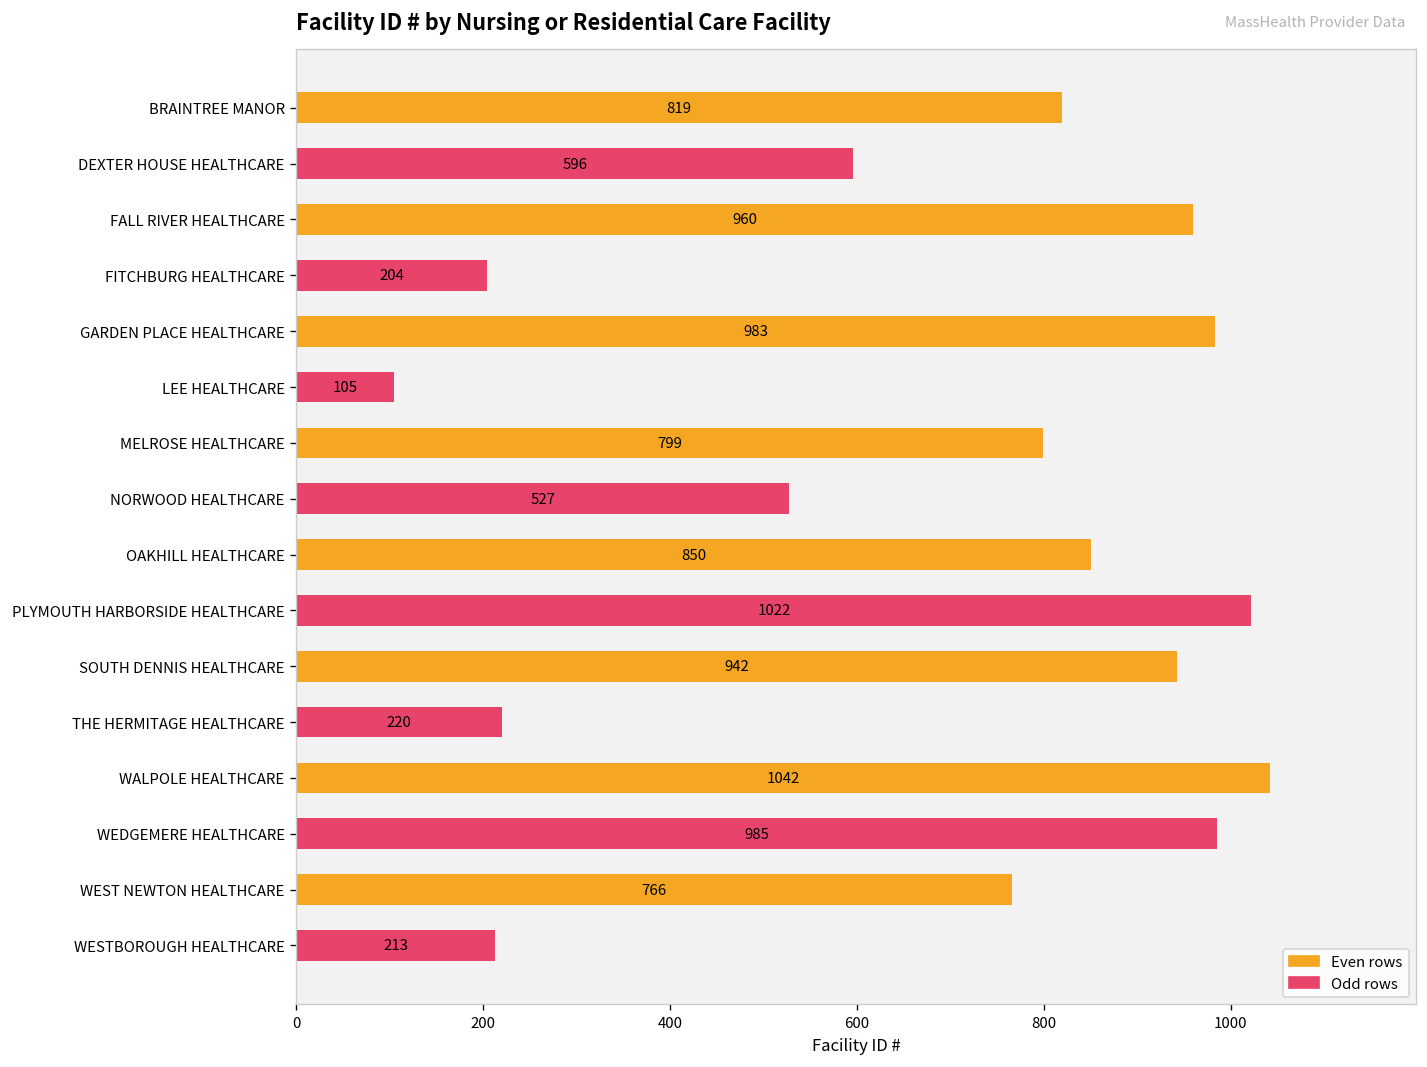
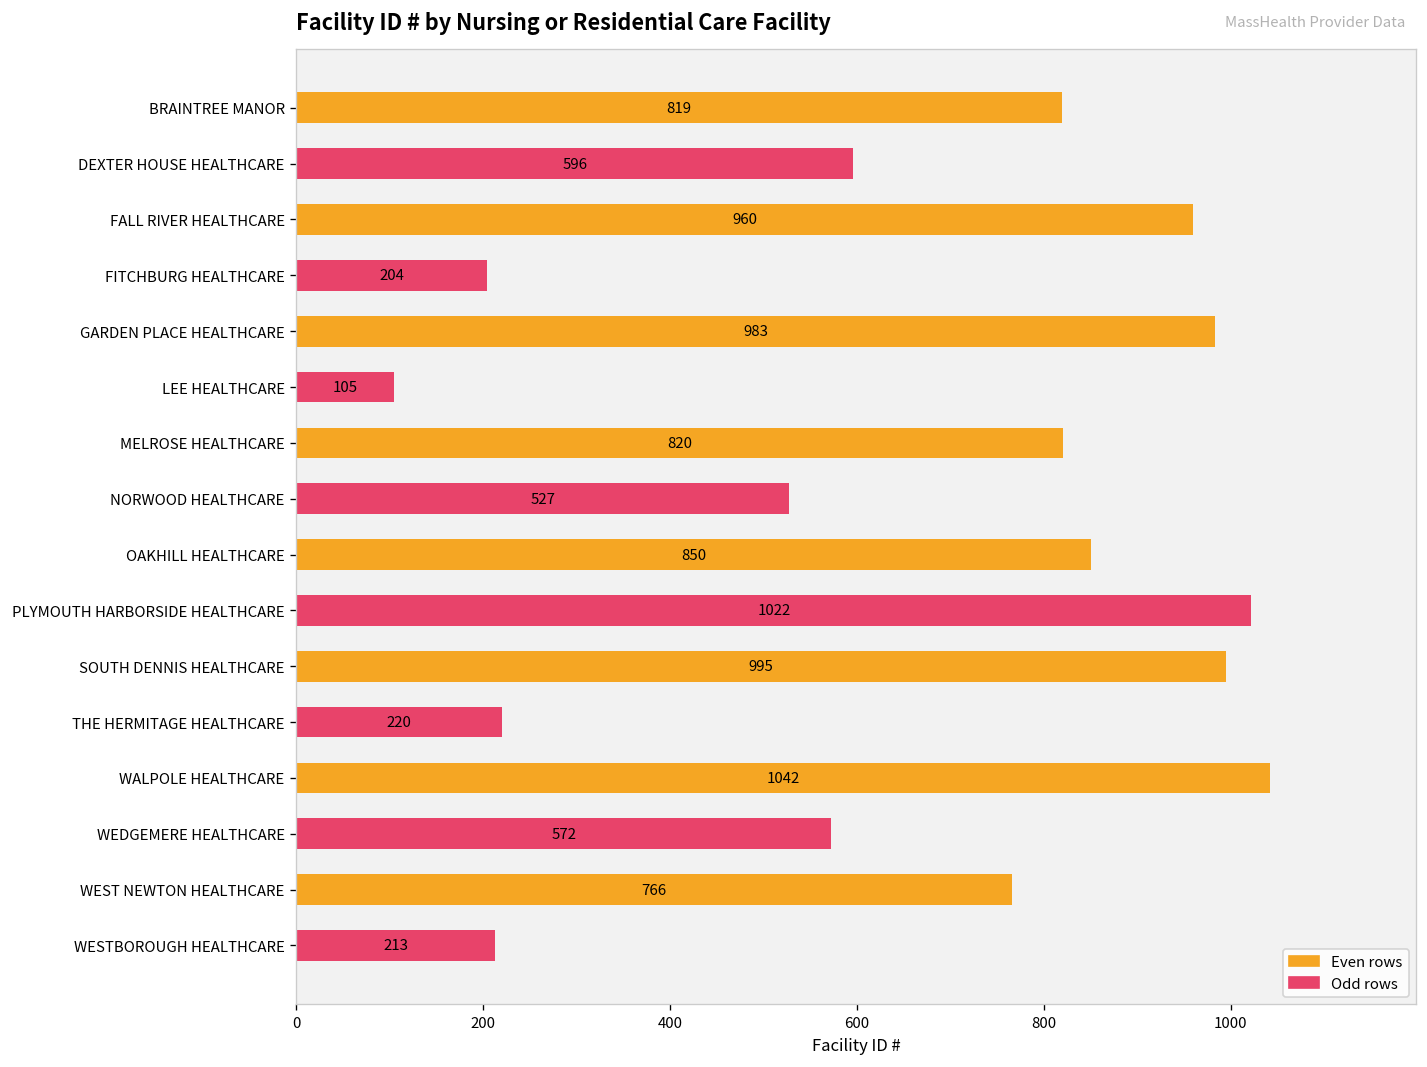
MELROSE HEALTHCARE: 799 -> 820
SOUTH DENNIS HEALTHCARE: 942 -> 995
WEDGEMERE HEALTHCARE: 985 -> 572
